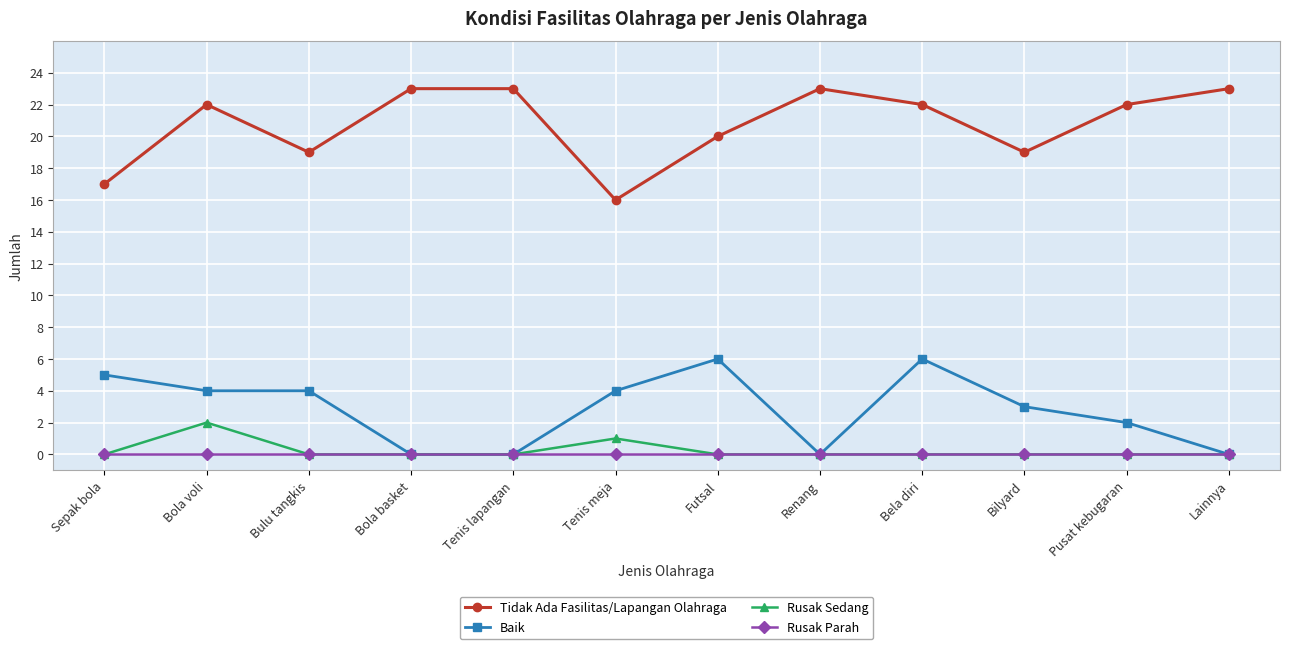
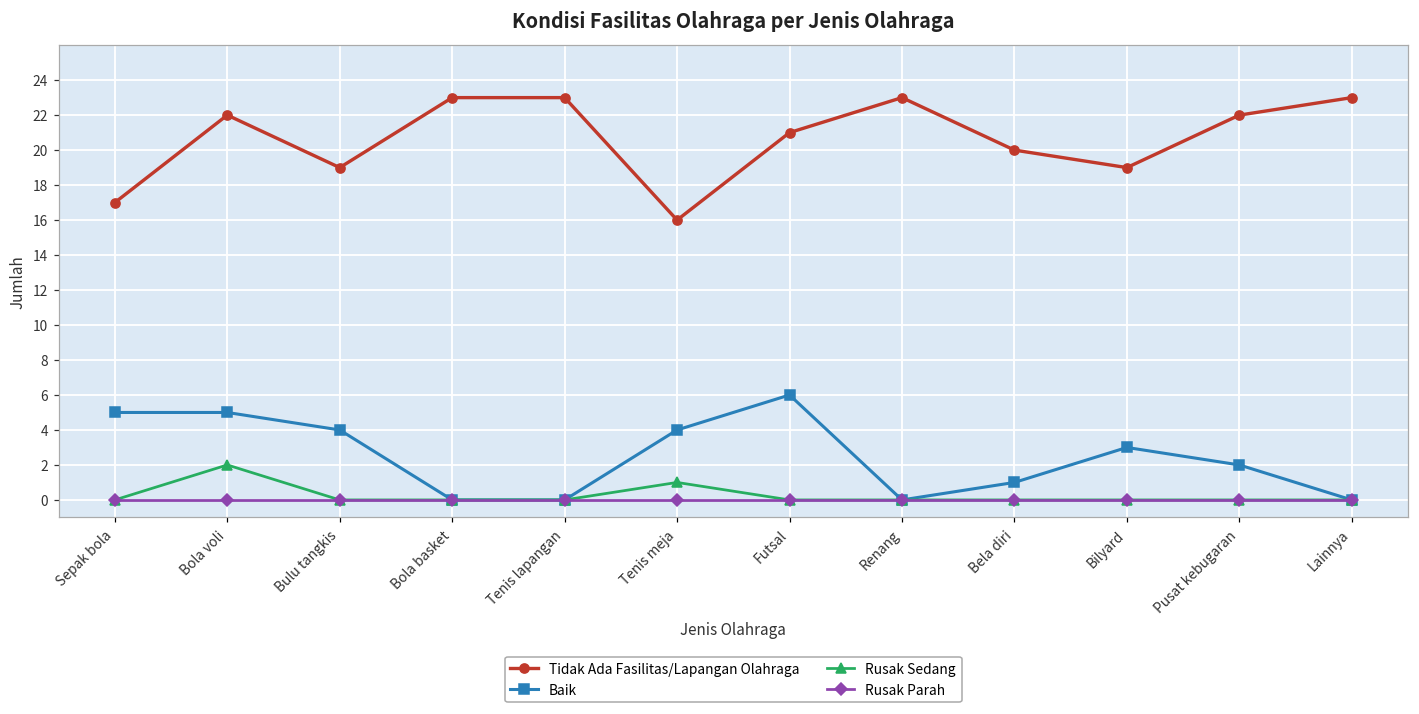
Baik, Bola voli: 4 -> 5
Tidak Ada Fasilitas/Lapangan Olahraga, Futsal: 20 -> 21
Tidak Ada Fasilitas/Lapangan Olahraga, Bela diri: 22 -> 20
Baik, Bela diri: 6 -> 1
